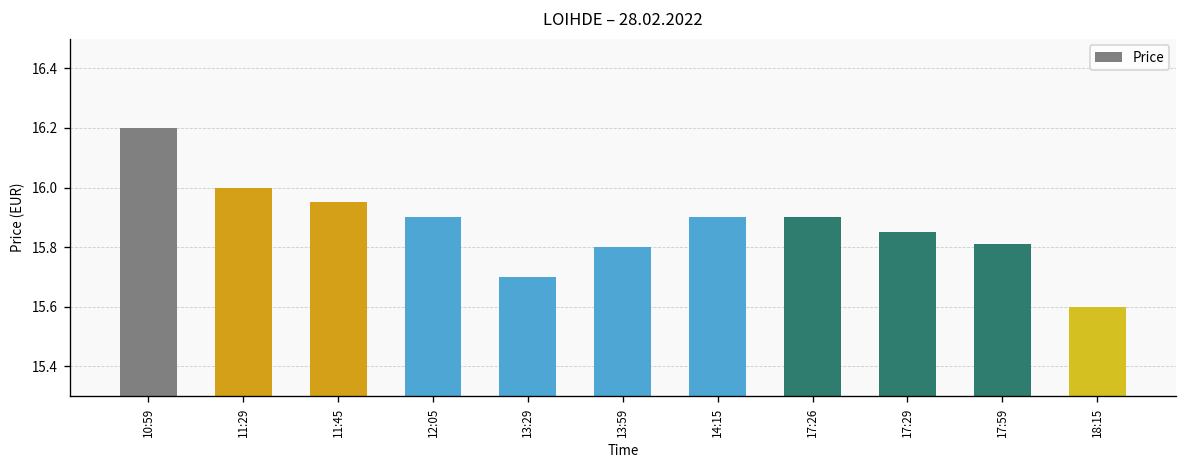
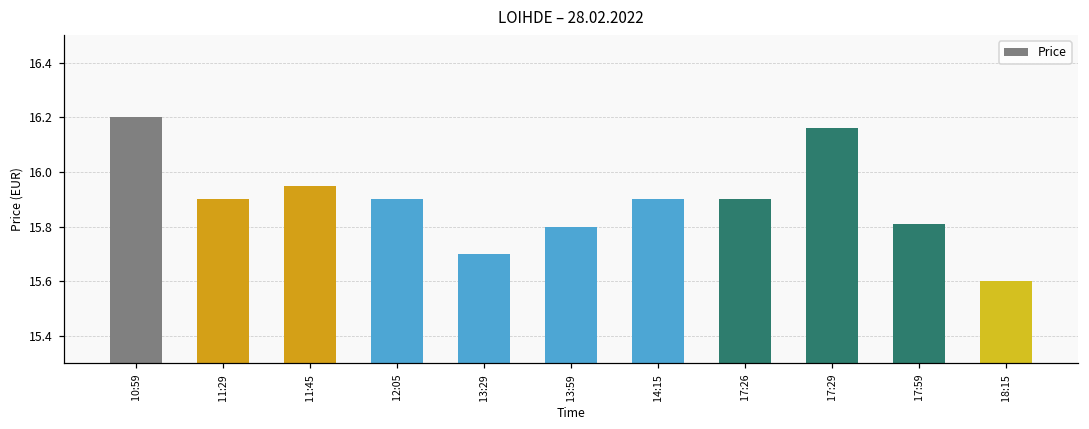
11:29: 16.0 -> 15.9
17:29: 15.85 -> 16.16
